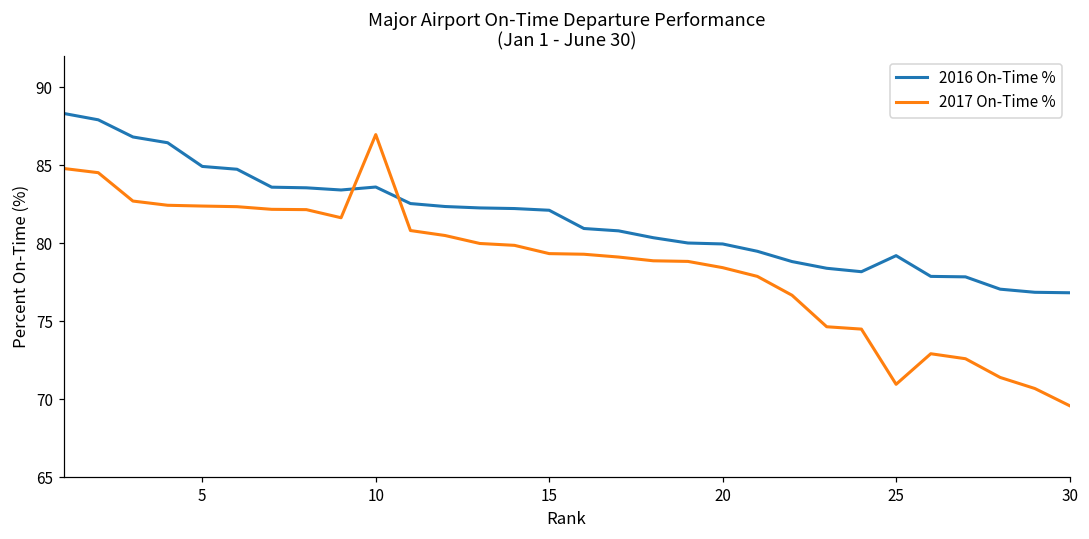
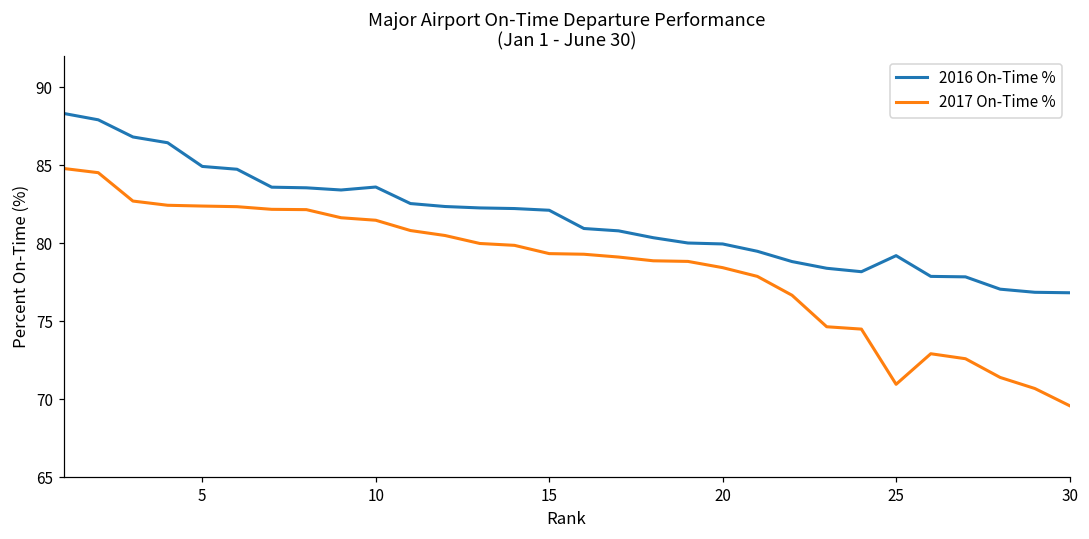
2017 On-Time %, 10: 87.0 -> 81.5
